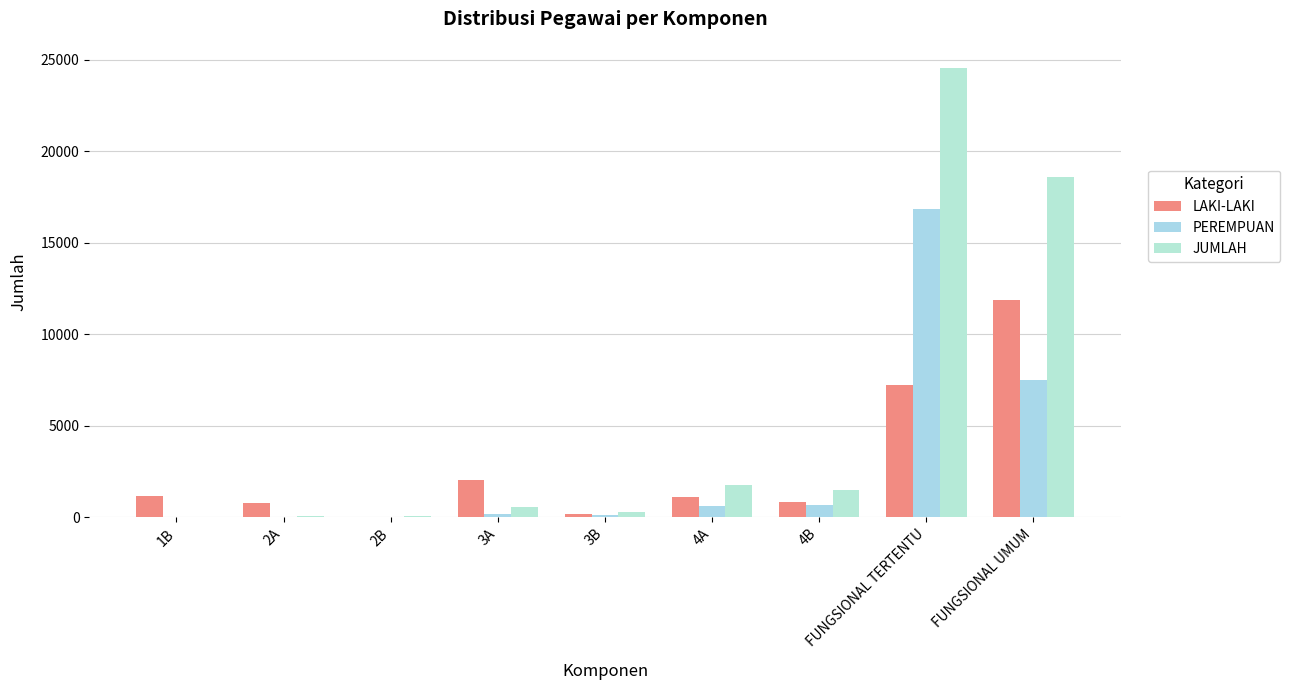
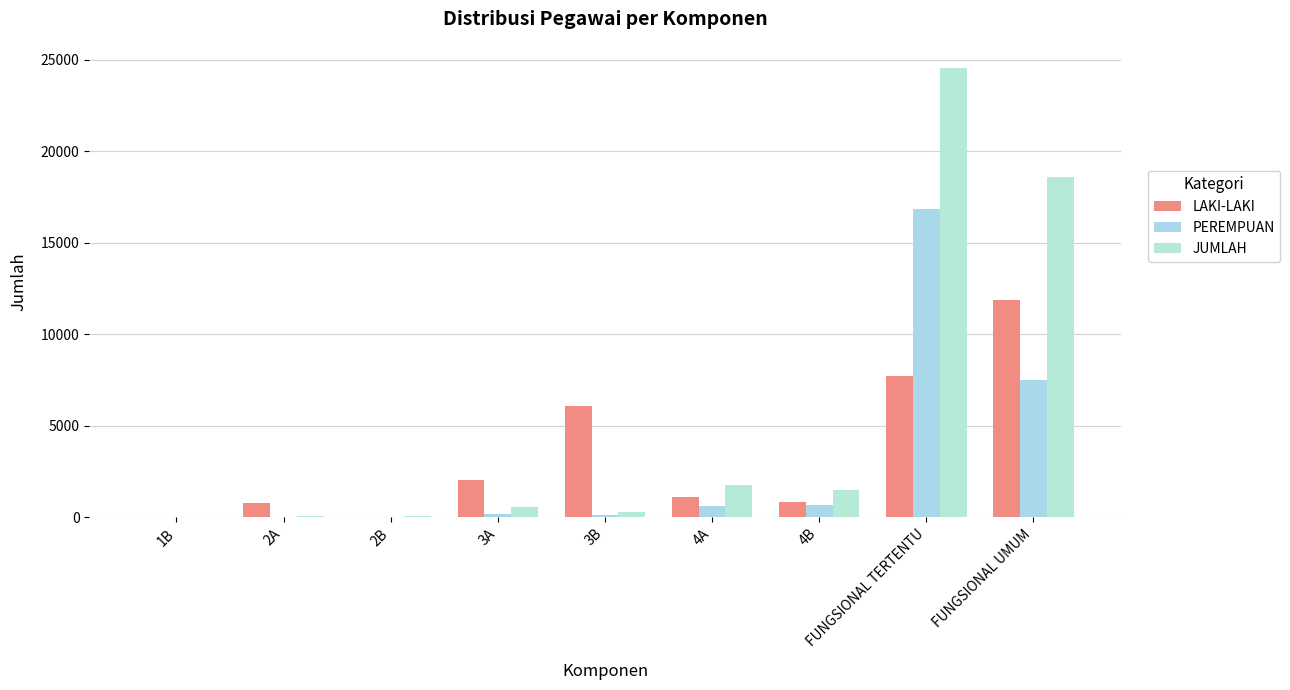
LAKI-LAKI, 1B: 1200 -> 0
LAKI-LAKI, 3B: 200 -> 6100
LAKI-LAKI, FUNGSIONAL TERTENTU: 7200 -> 7700
